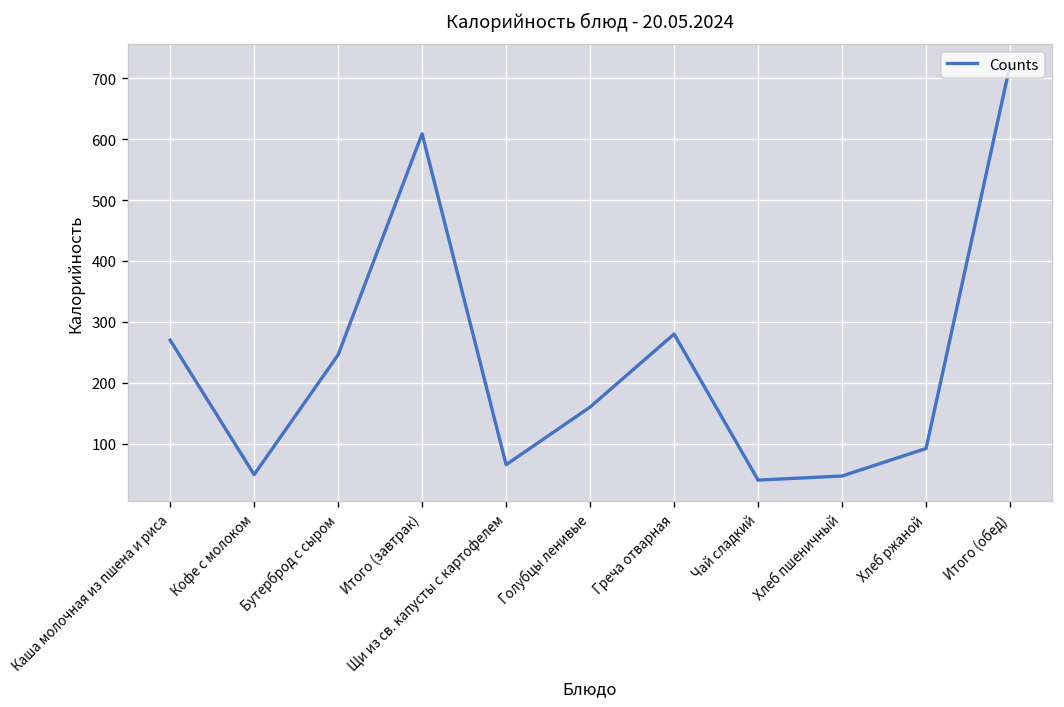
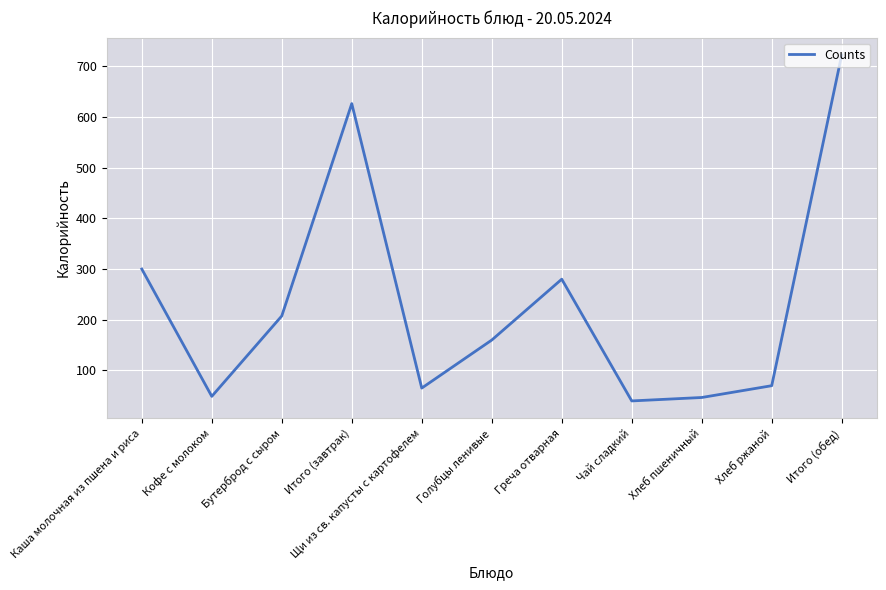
Каша молочная из пшена и риса: 270 -> 300
Бутерброд с сыром: 250 -> 210
Итого (завтрак): 610 -> 630
Хлеб ржаной: 90 -> 70
